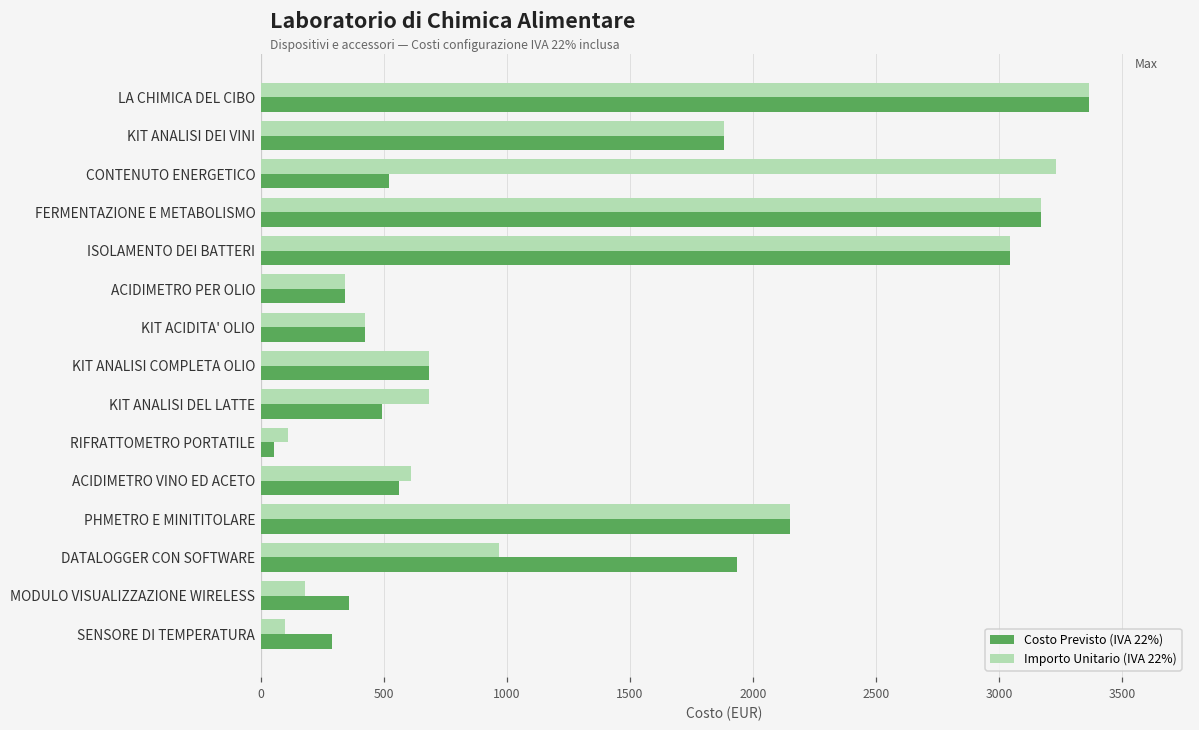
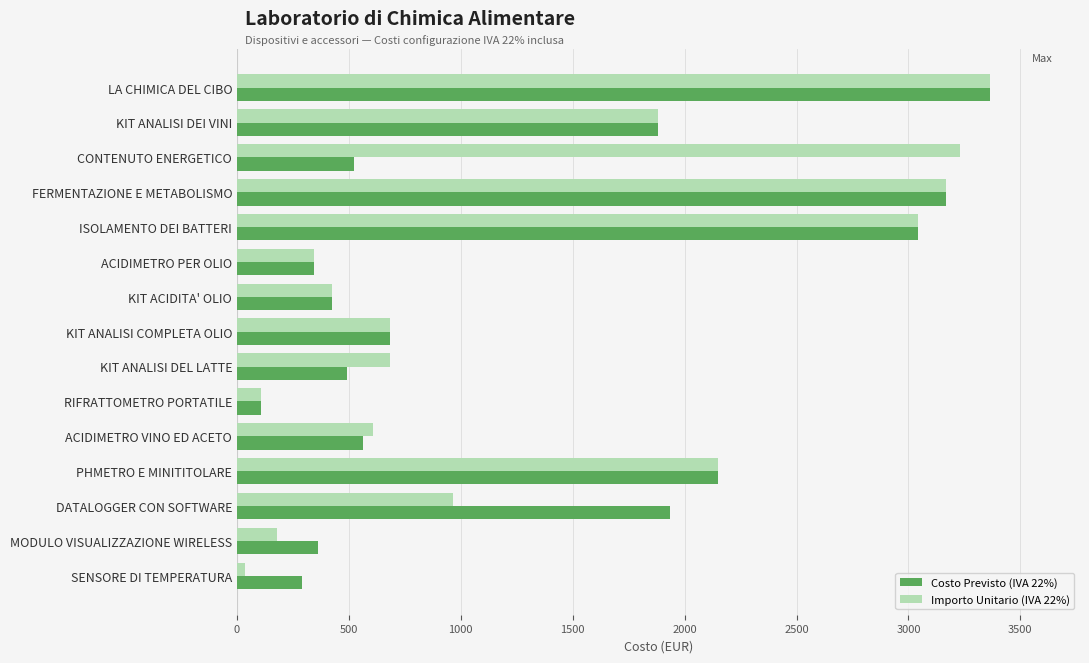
Costo Previsto (IVA 22%), RIFRATTOMETRO PORTATILE: 60 -> 110
Importo Unitario (IVA 22%), SENSORE DI TEMPERATURA: 100 -> 30
